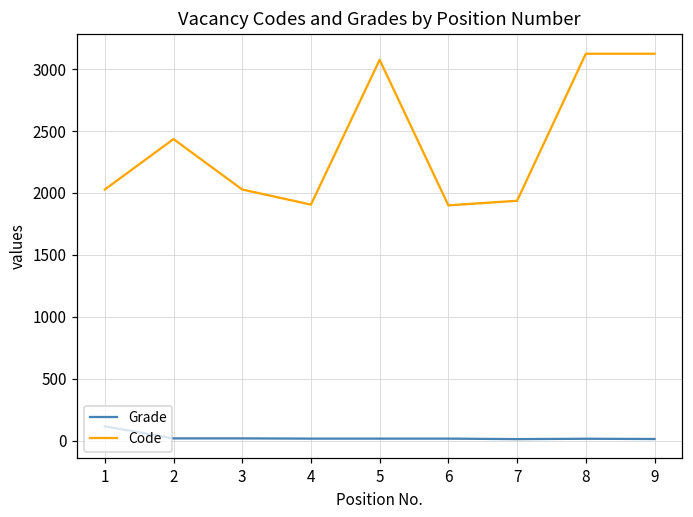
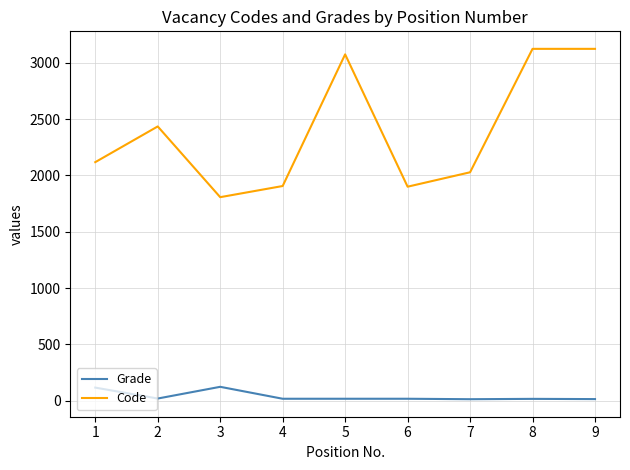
Code, 1: 2030 -> 2120
Grade, 3: 20 -> 120
Code, 3: 2030 -> 1810
Code, 7: 1940 -> 2030
